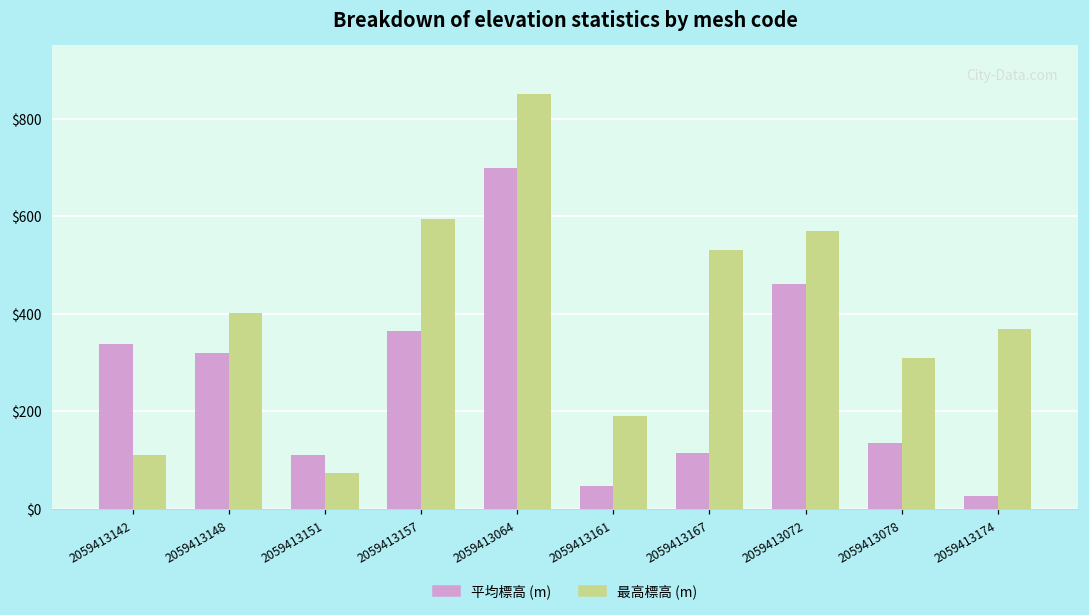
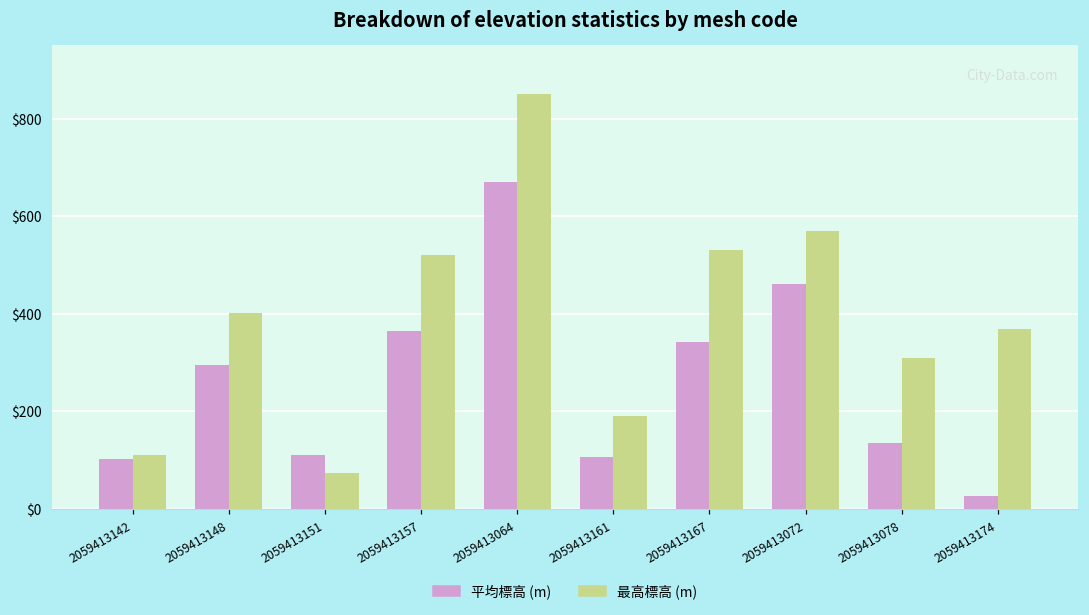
平均標高 (m), 2059413142: $340 -> $100
平均標高 (m), 2059413148: $320 -> $300
最高標高 (m), 2059413157: $600 -> $520
平均標高 (m), 2059413064: $700 -> $670
平均標高 (m), 2059413161: $50 -> $110
平均標高 (m), 2059413167: $110 -> $340
